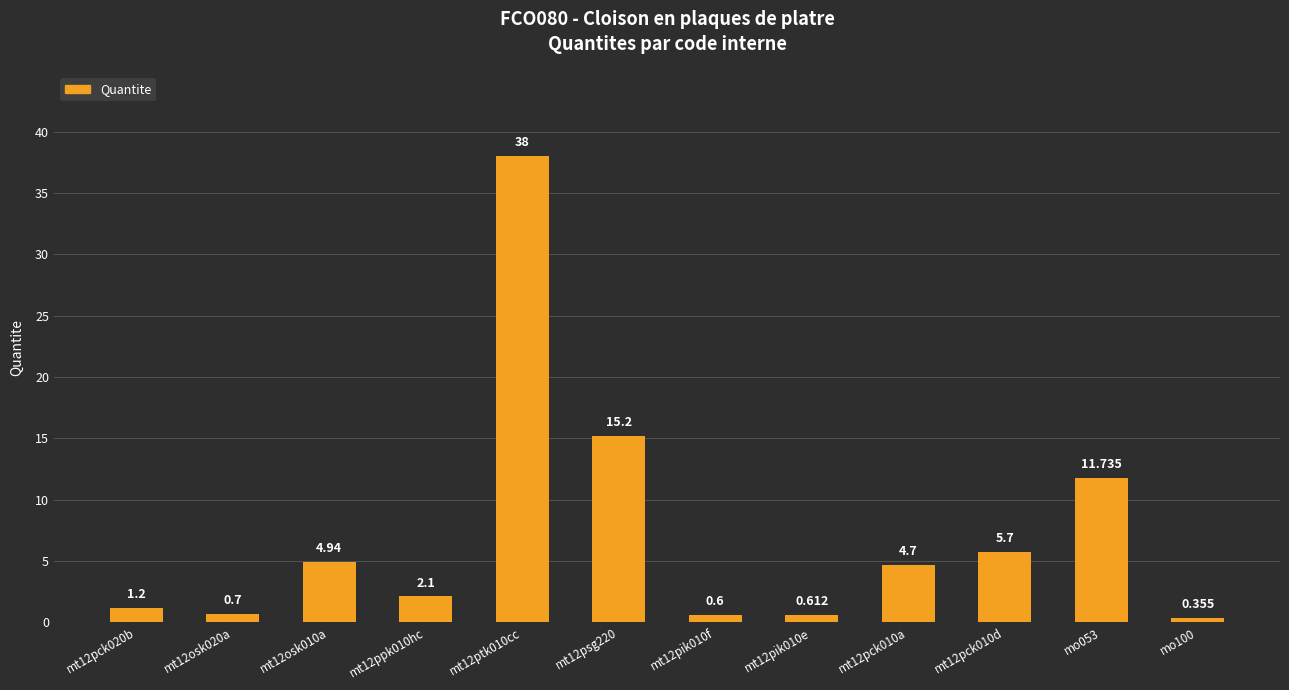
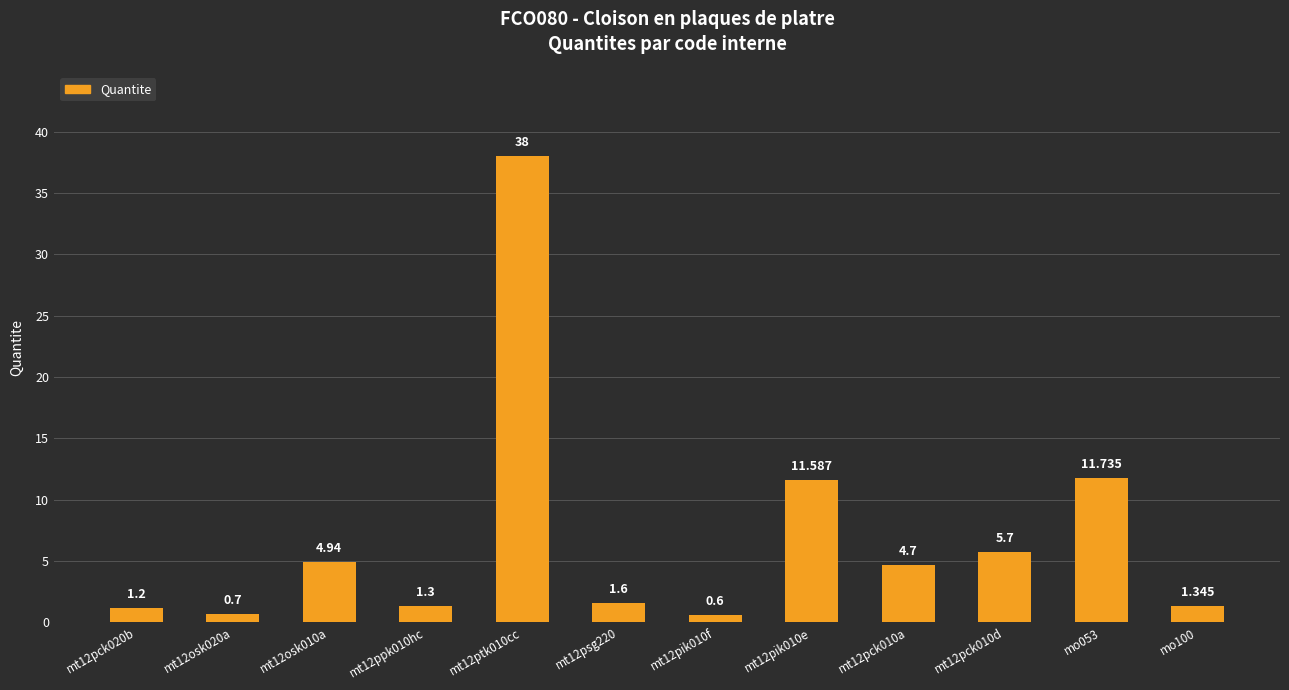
mt12ppk010hc: 2.1 -> 1.3
mt12psg220: 15.2 -> 1.6
mt12pik010e: 0.612 -> 11.587
mo100: 0.355 -> 1.345
